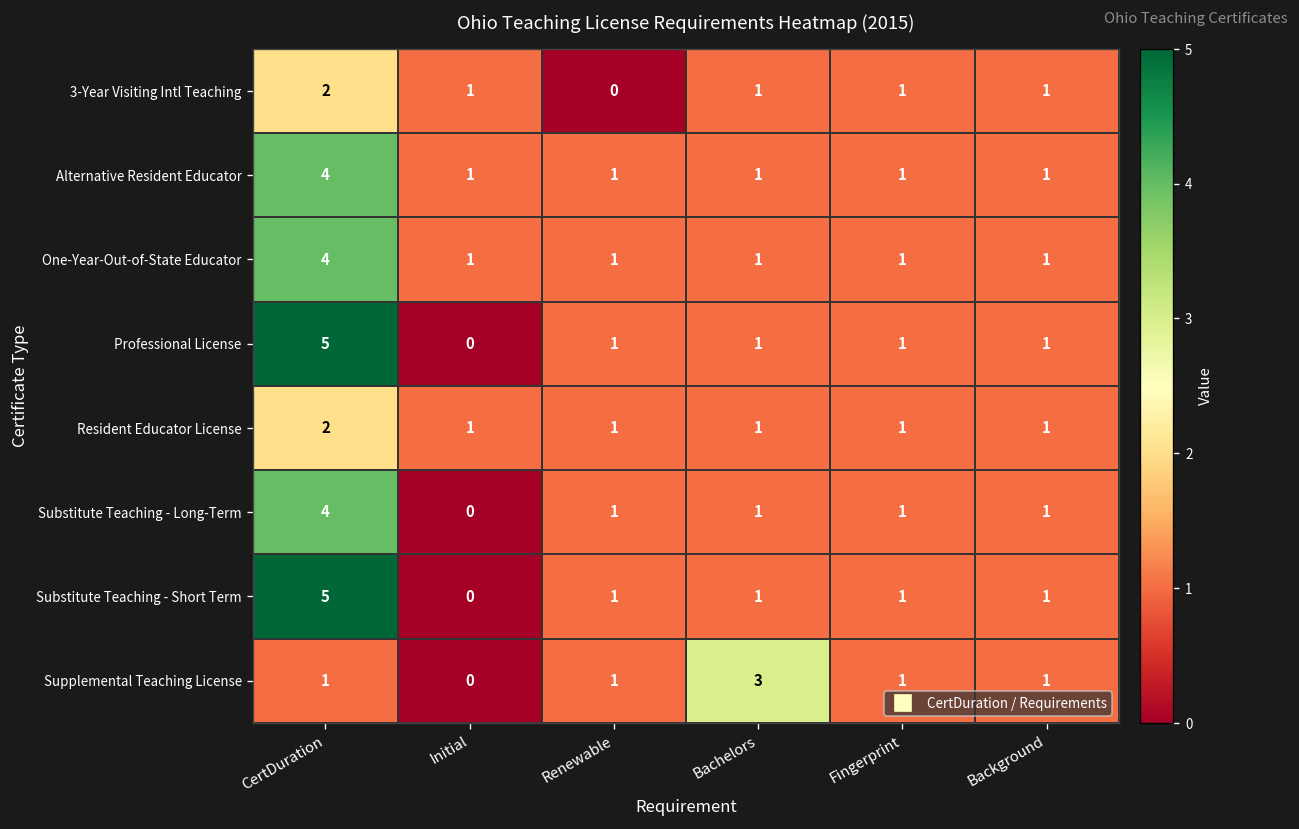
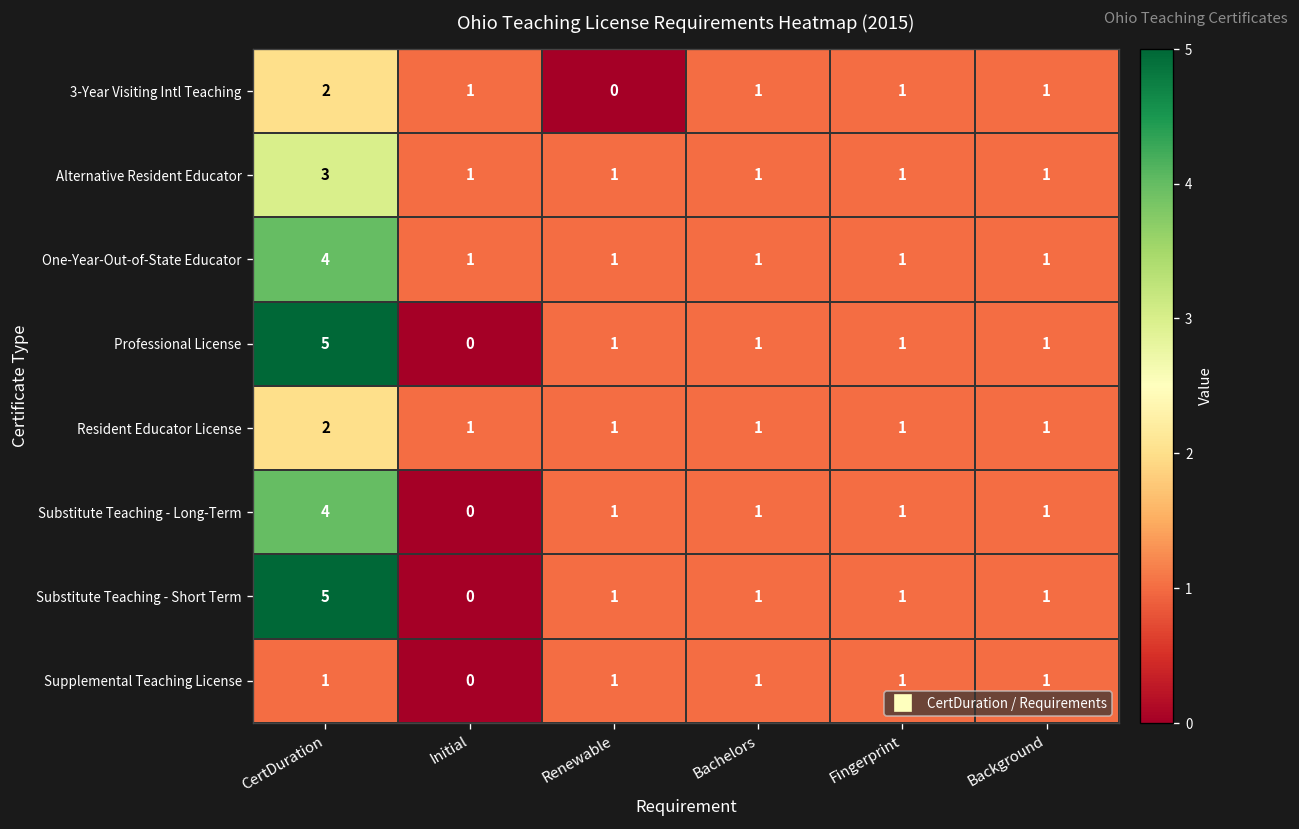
Alternative Resident Educator, CertDuration: 4 -> 3
Supplemental Teaching License, Bachelors: 3 -> 1
